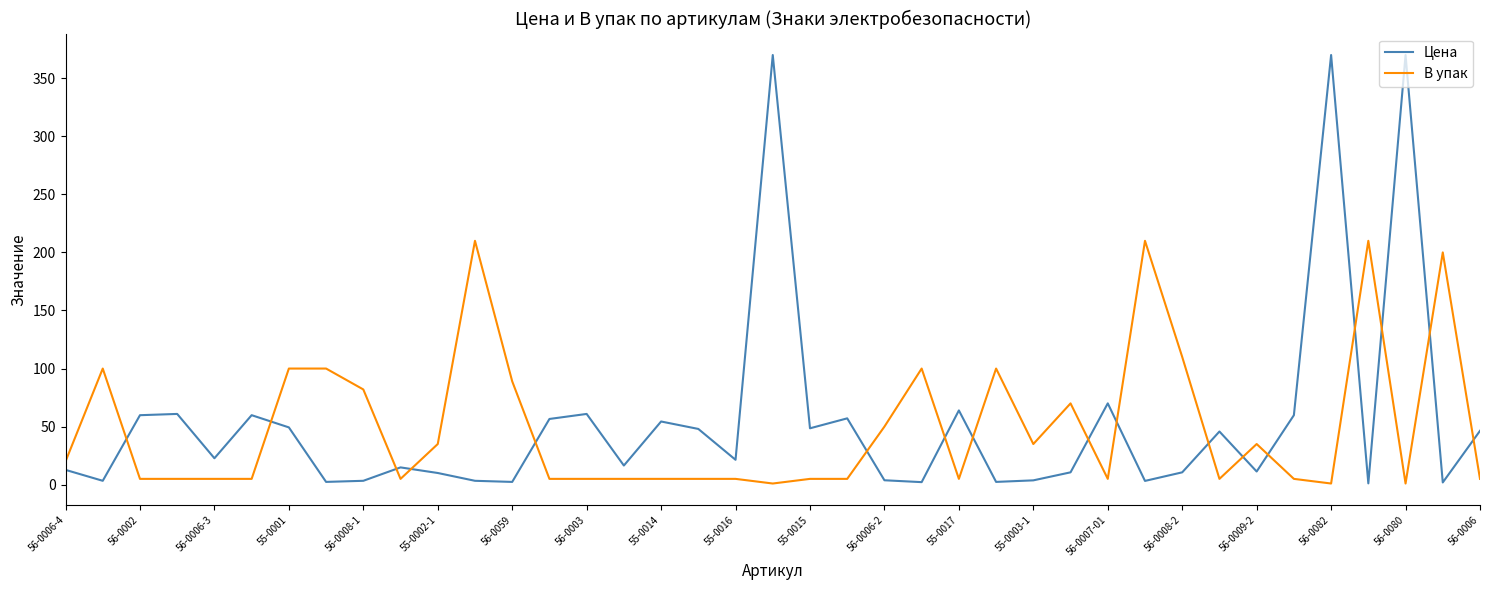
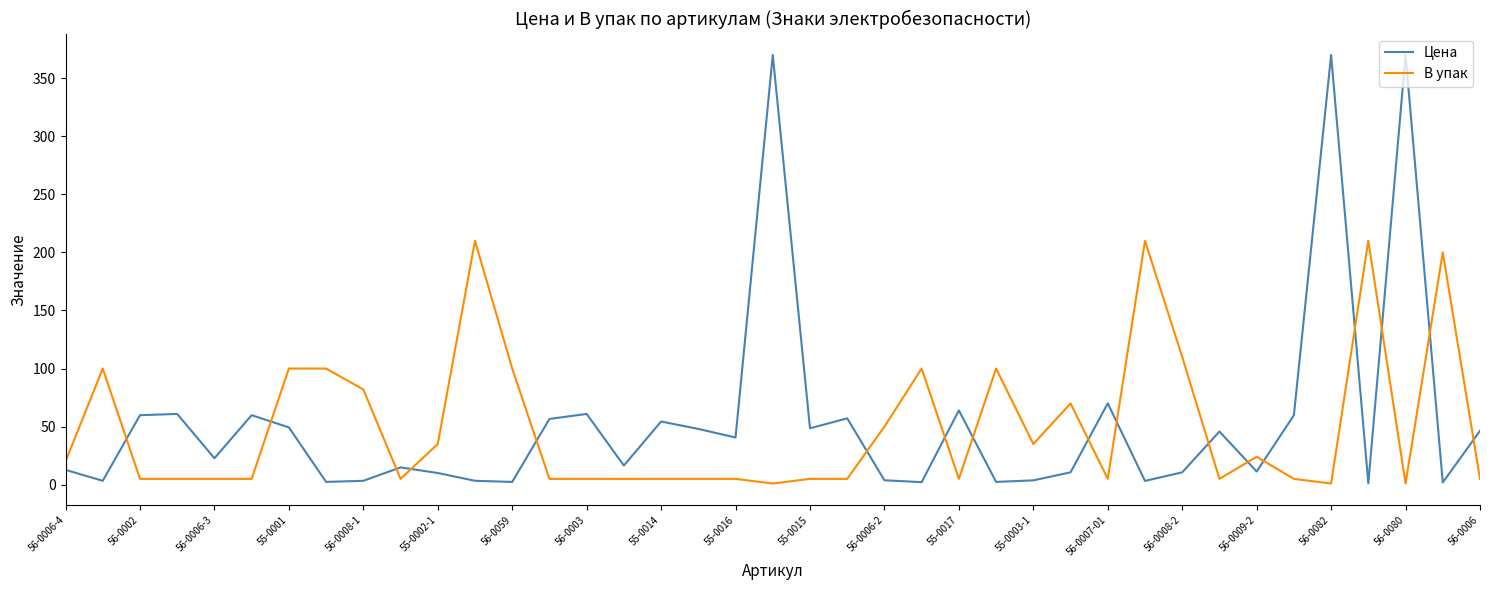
В упак, 56-0059: 89 -> 100
Цена, 55-0016: 21 -> 41
В упак, 56-0009-2: 35 -> 24
